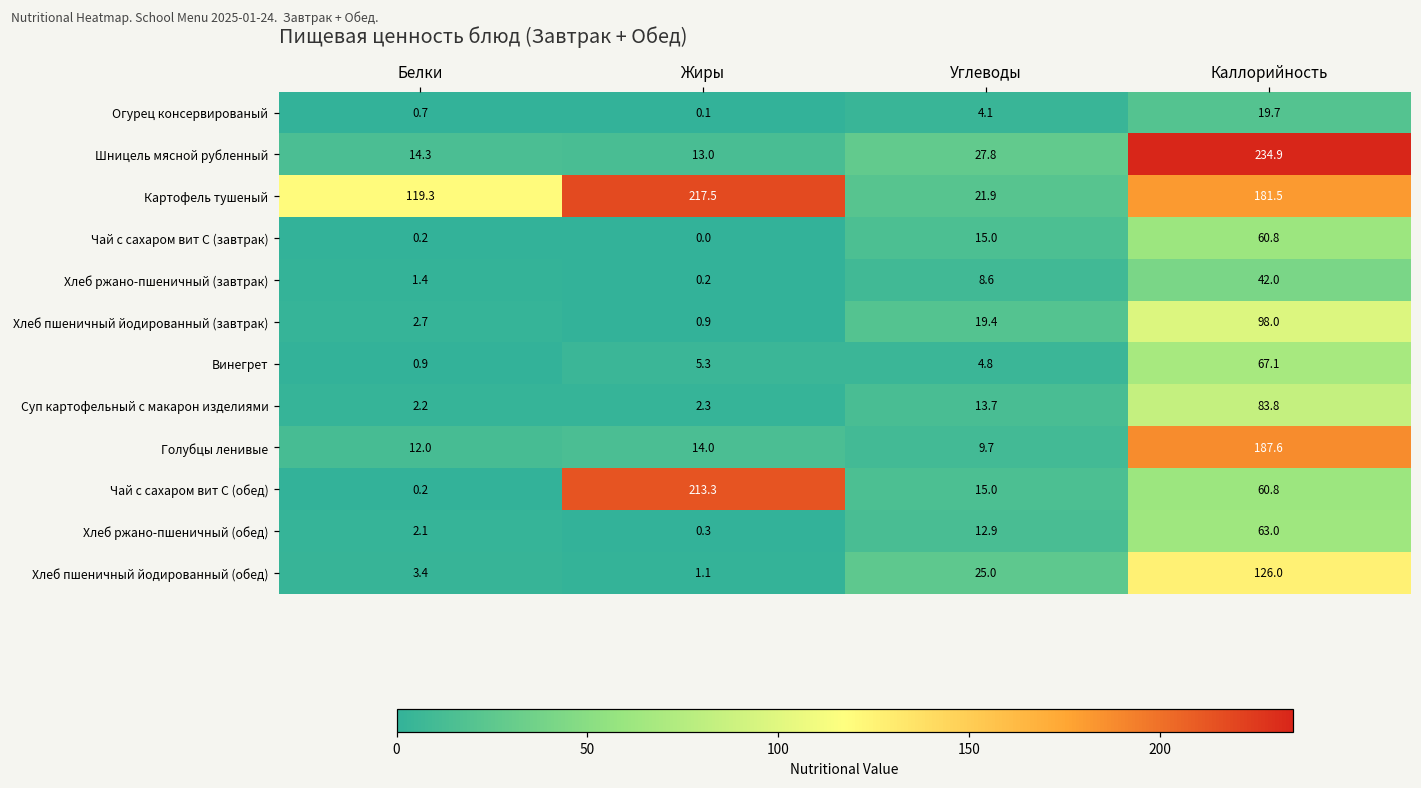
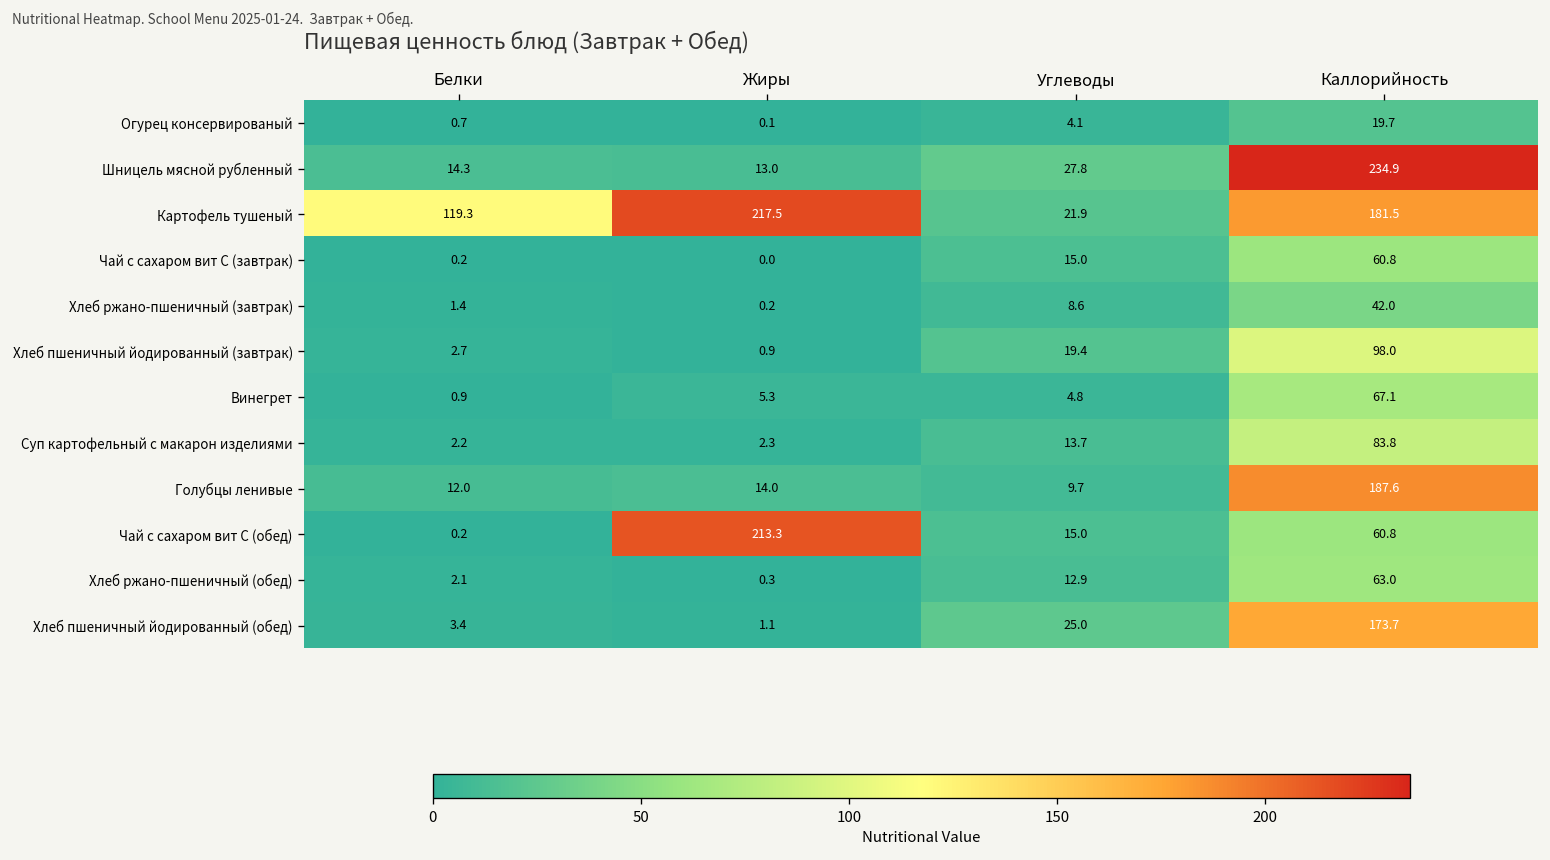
Хлеб пшеничный йодированный (обед), Каллорийность: 126.0 -> 173.7
